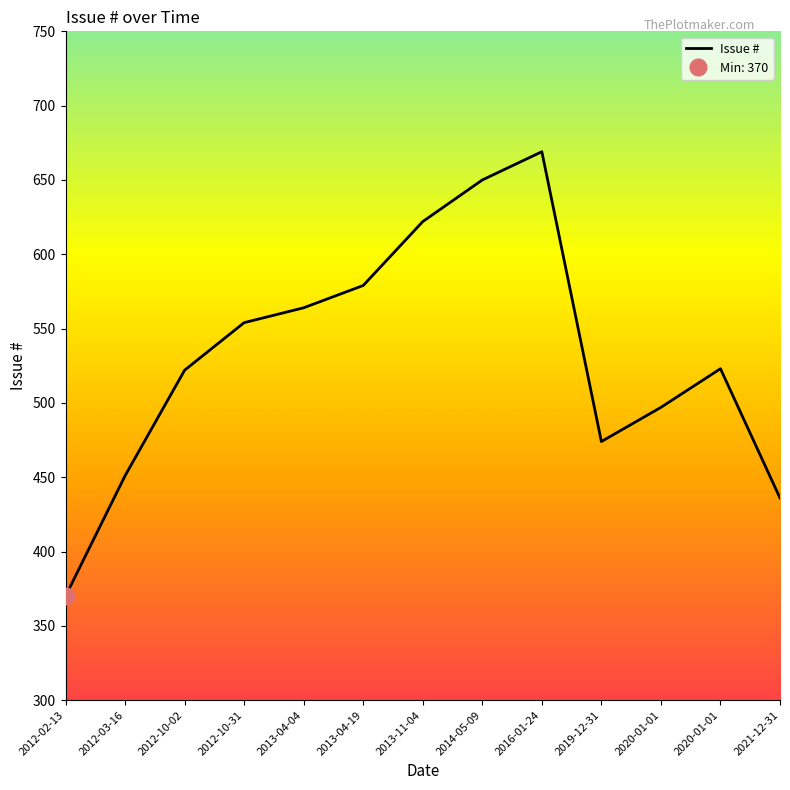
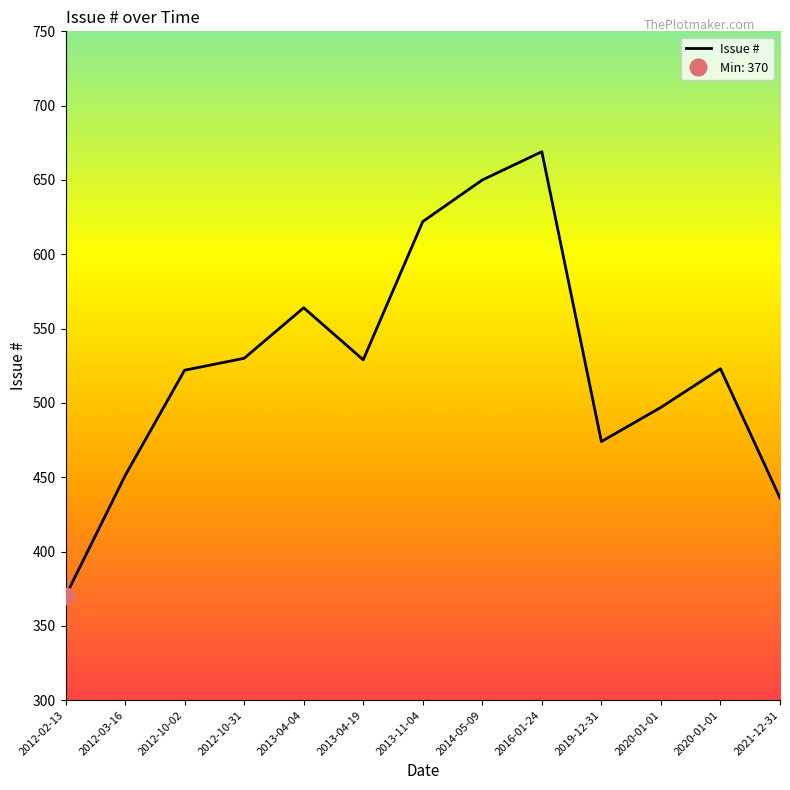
Issue #, 2012-10-31: 554 -> 530
Issue #, 2013-04-19: 579 -> 529
